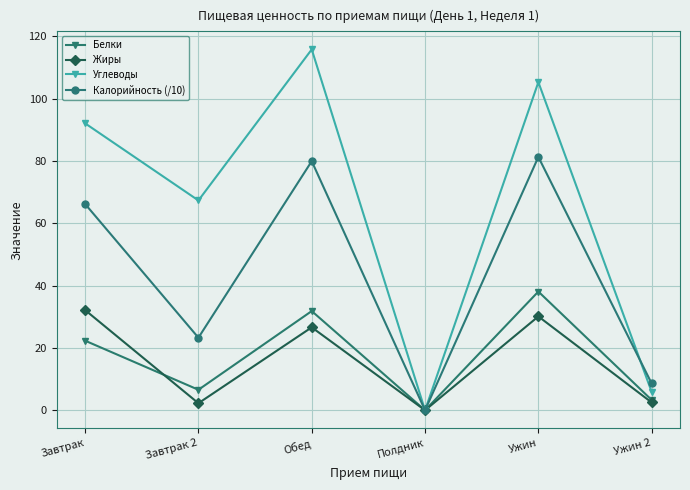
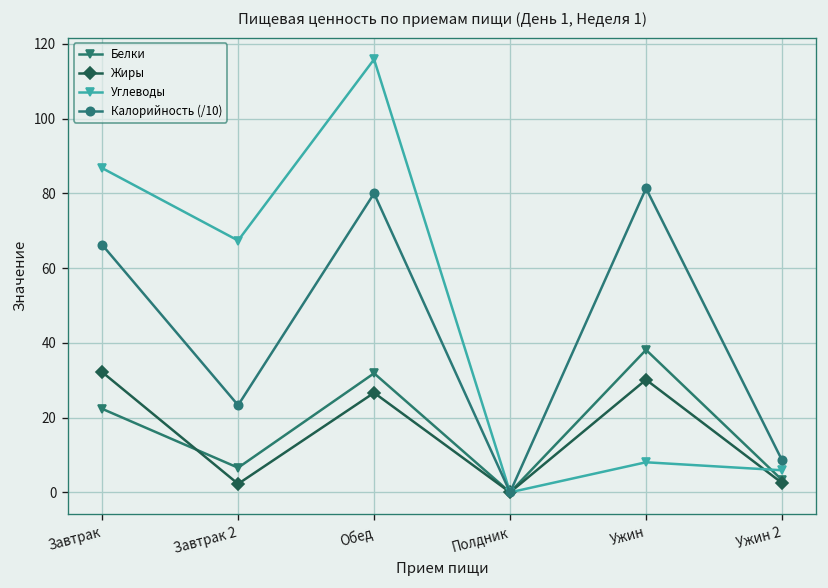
Углеводы, Завтрак: 92 -> 87
Углеводы, Ужин: 105 -> 8
